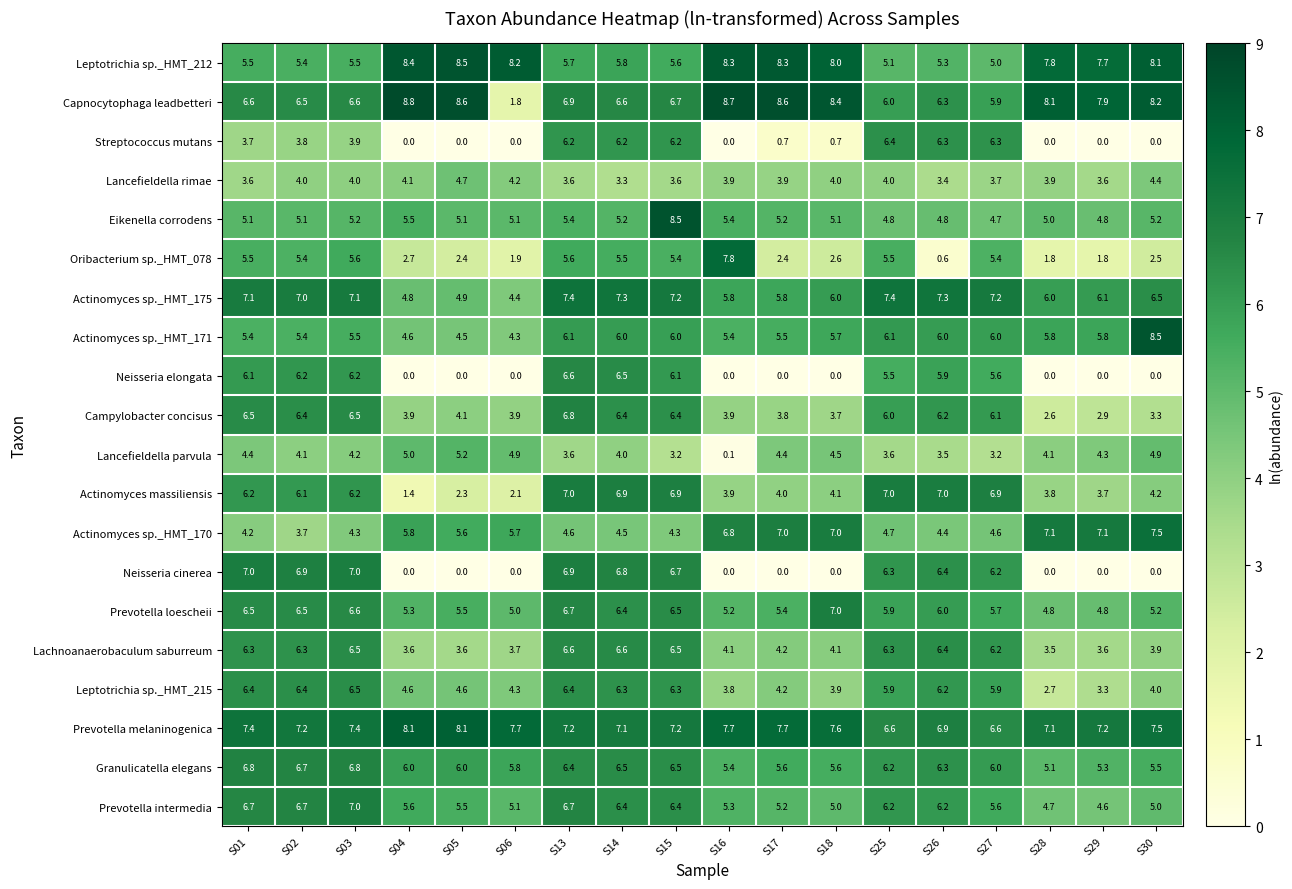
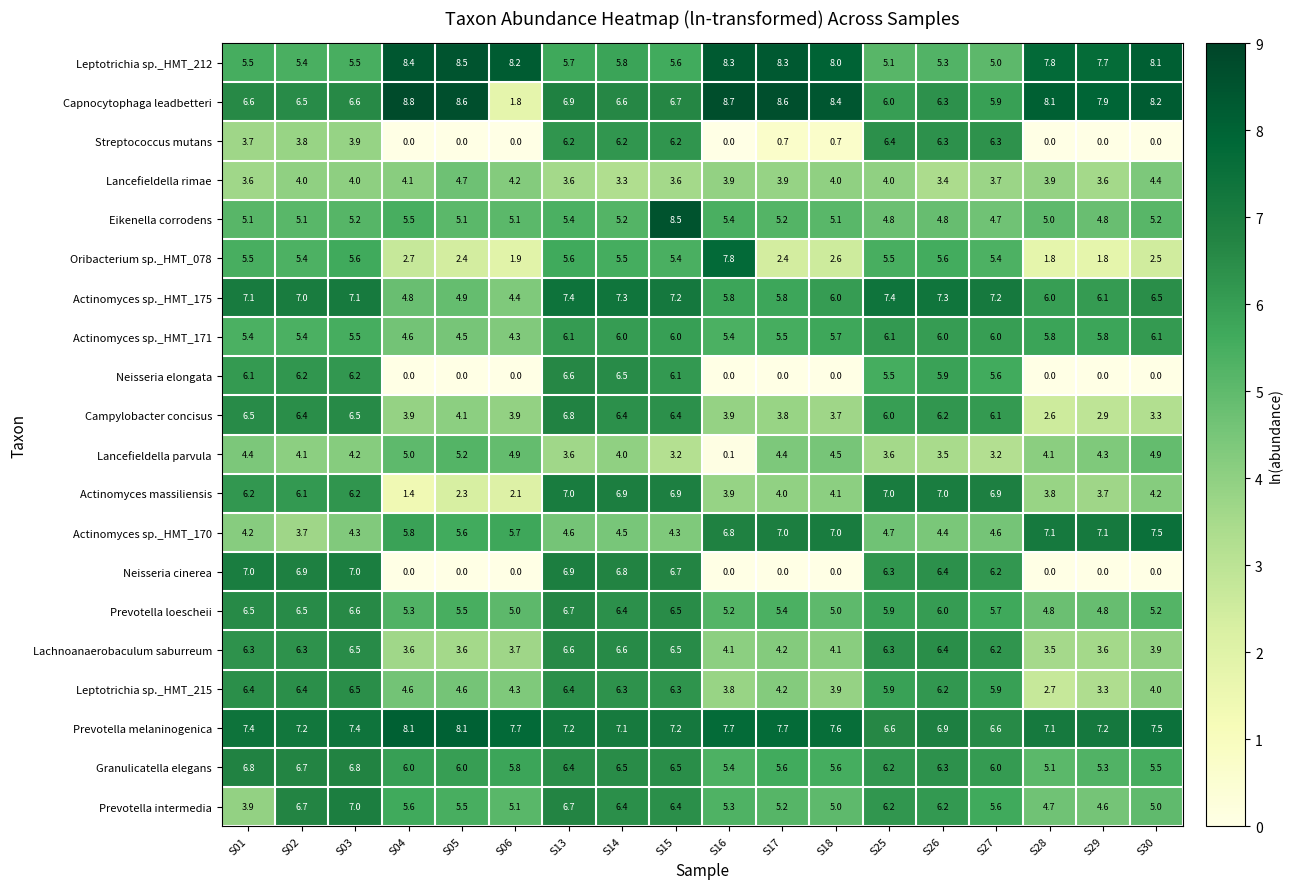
Oribacterium sp._HMT_078, S26: 0.6 -> 5.6
Actinomyces sp._HMT_171, S30: 8.5 -> 6.1
Prevotella loescheii, S18: 7.0 -> 5.0
Prevotella intermedia, S01: 6.7 -> 3.9
